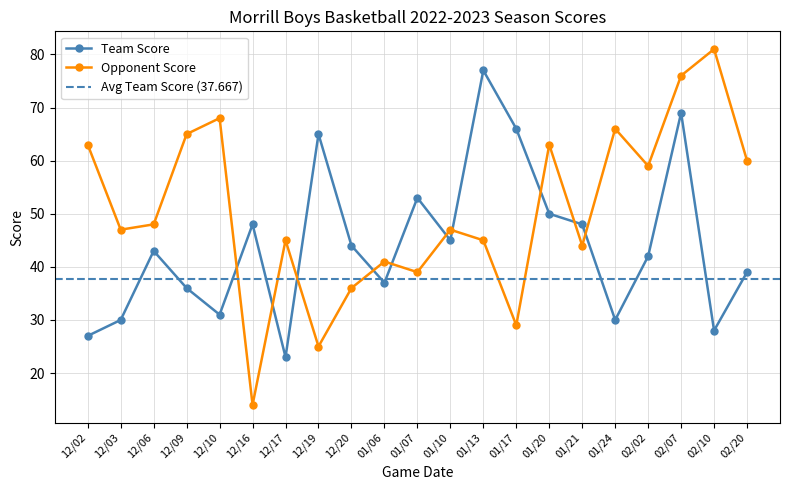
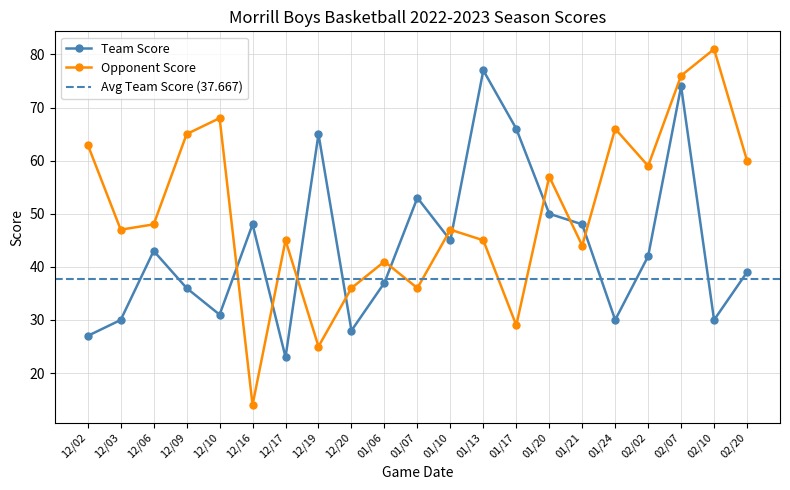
Team Score, 12/20: 44 -> 28
Opponent Score, 01/07: 39 -> 36
Opponent Score, 01/20: 63 -> 57
Team Score, 02/07: 69 -> 74
Team Score, 02/10: 28 -> 30
